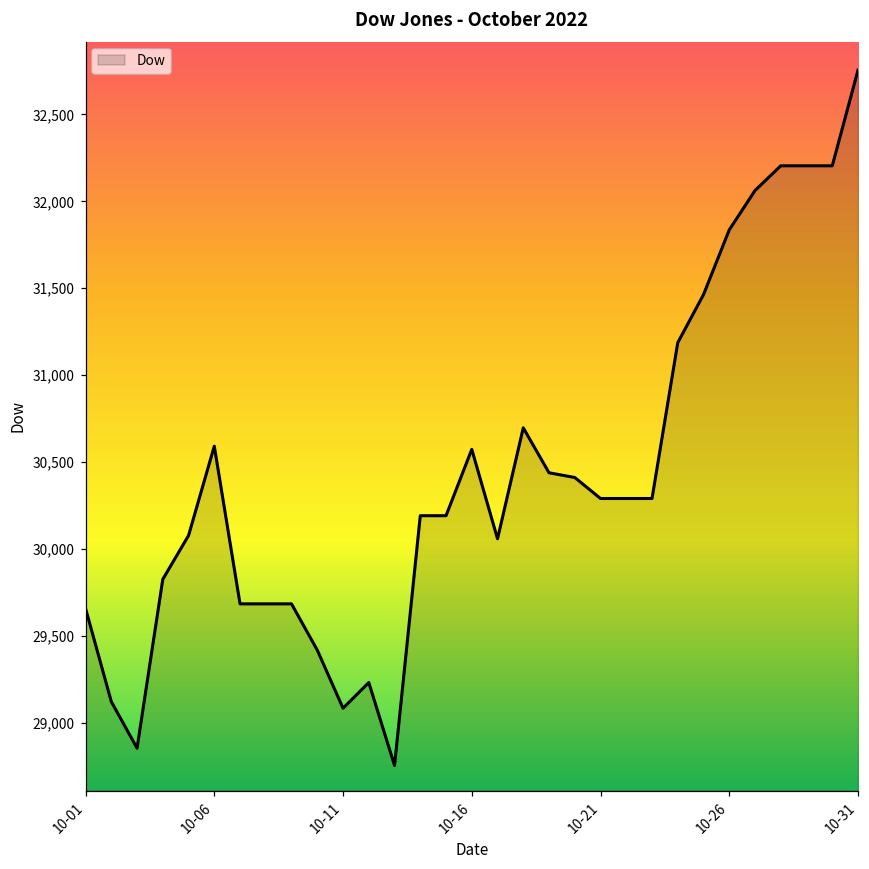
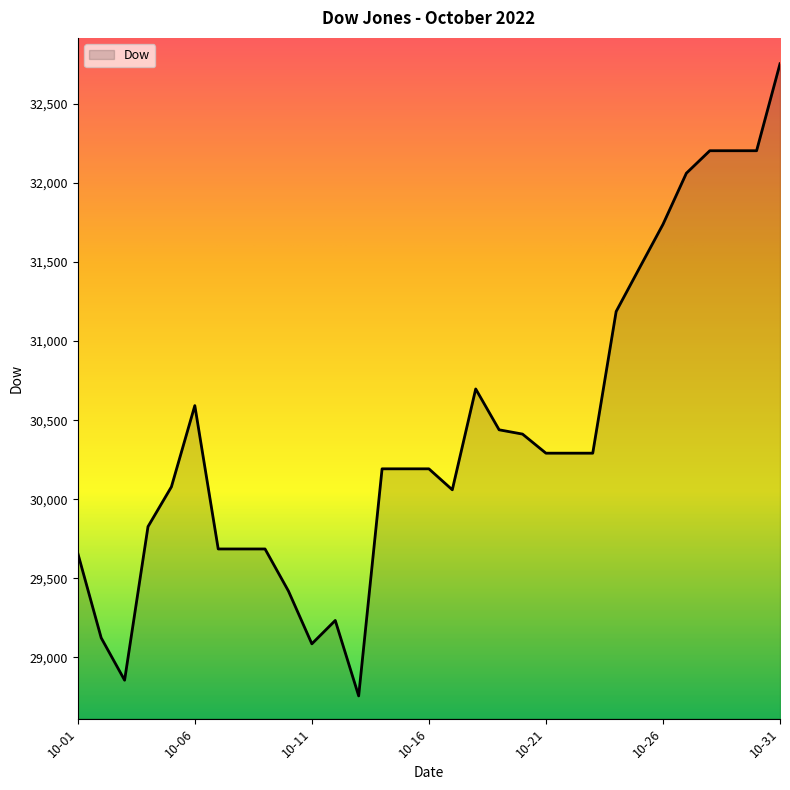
10-16: 30,570 -> 30,190
10-26: 31,840 -> 31,740
